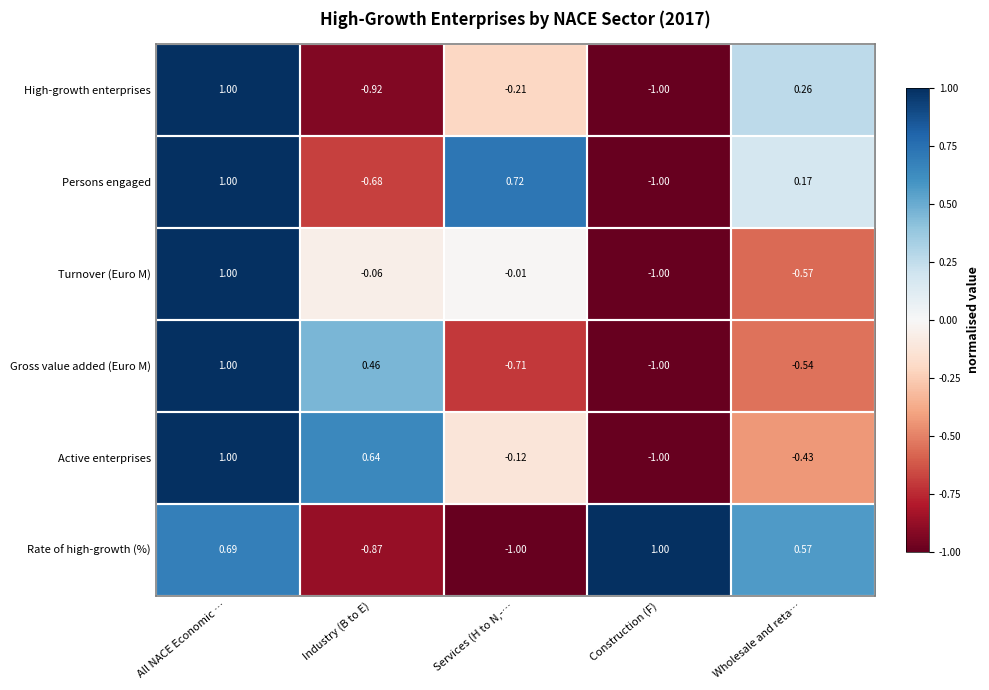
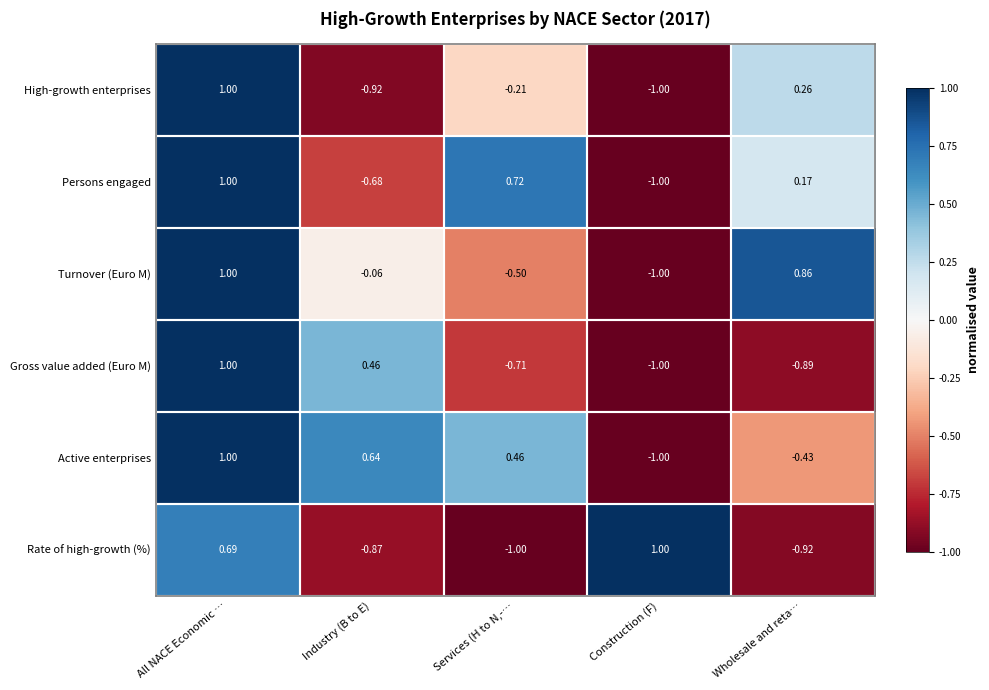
Turnover (Euro M), Services (H to N,-…: -0.01 -> -0.50
Turnover (Euro M), Wholesale and reta…: -0.57 -> 0.86
Gross value added (Euro M), Wholesale and reta…: -0.54 -> -0.89
Active enterprises, Services (H to N,-…: -0.12 -> 0.46
Rate of high-growth (%), Wholesale and reta…: 0.57 -> -0.92
